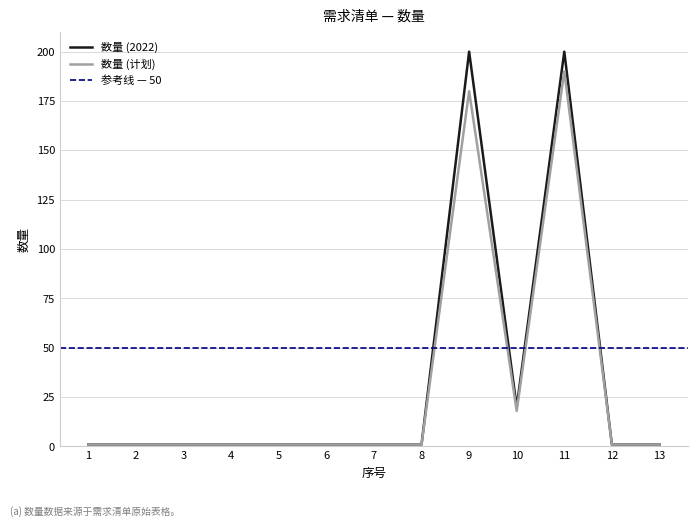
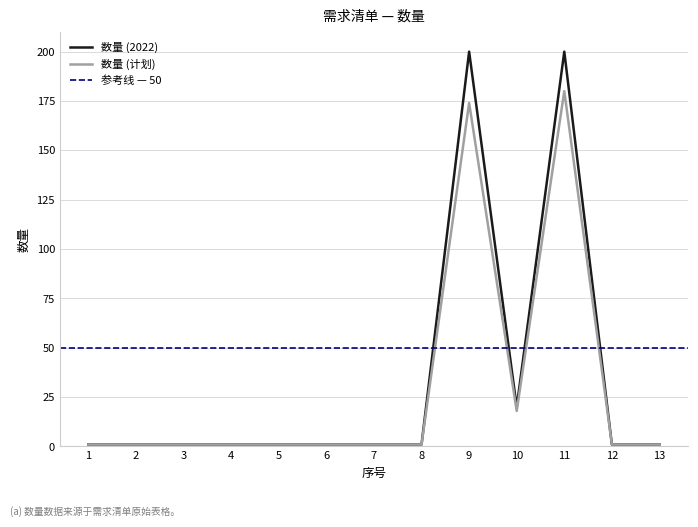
数量 (计划), 9: 180 -> 174
数量 (计划), 11: 190 -> 180
